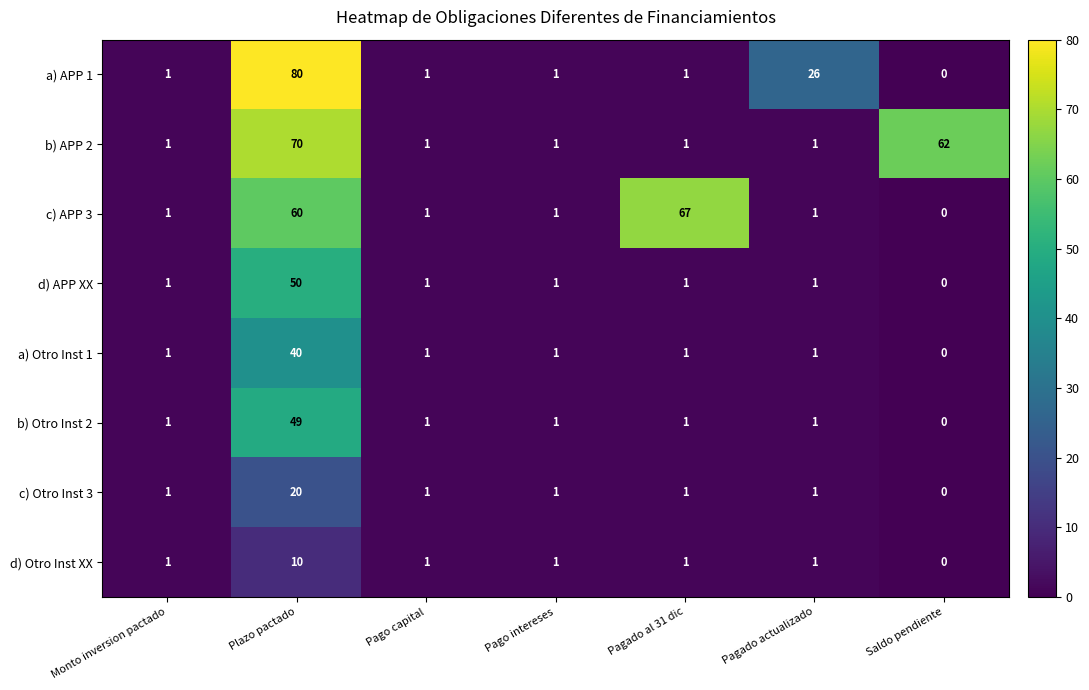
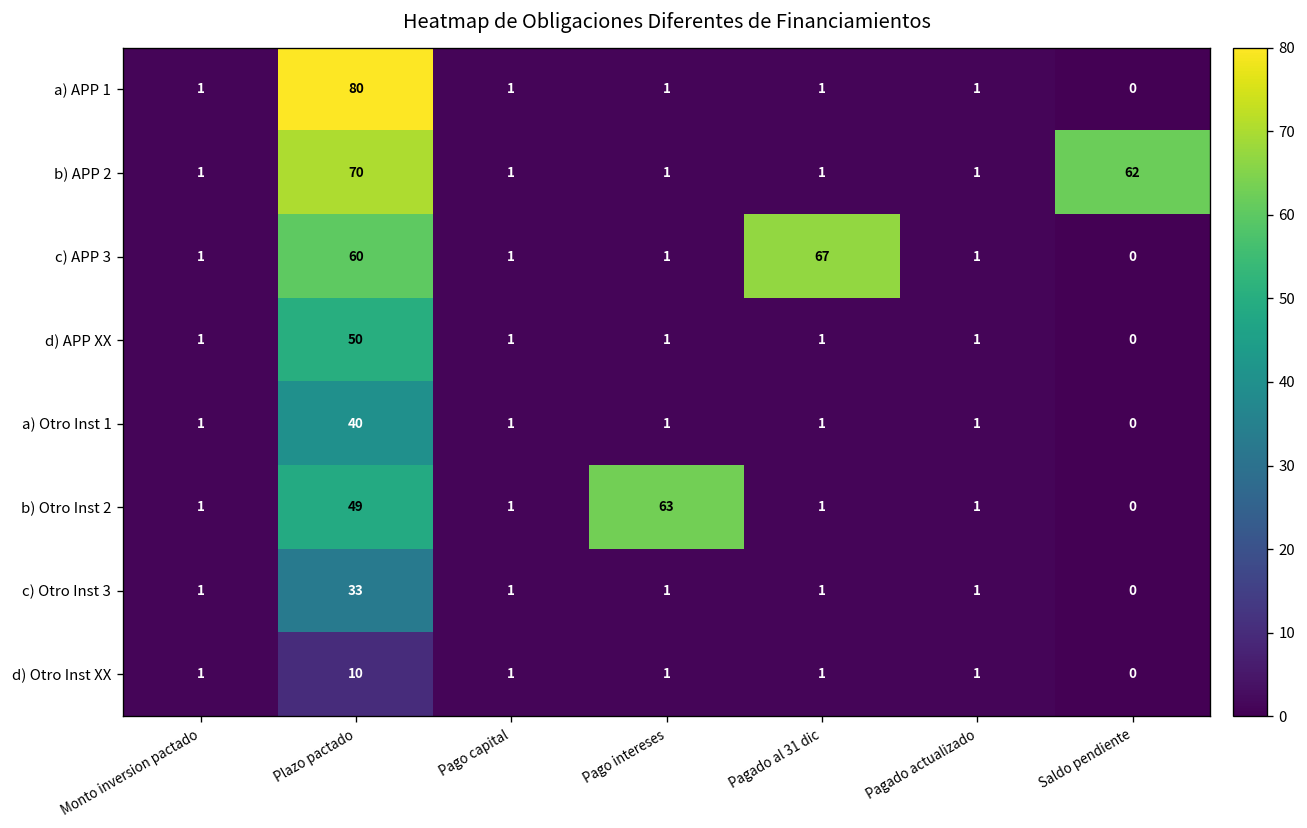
a) APP 1, Pagado actualizado: 26 -> 1
b) Otro Inst 2, Pago intereses: 1 -> 63
c) Otro Inst 3, Plazo pactado: 20 -> 33
